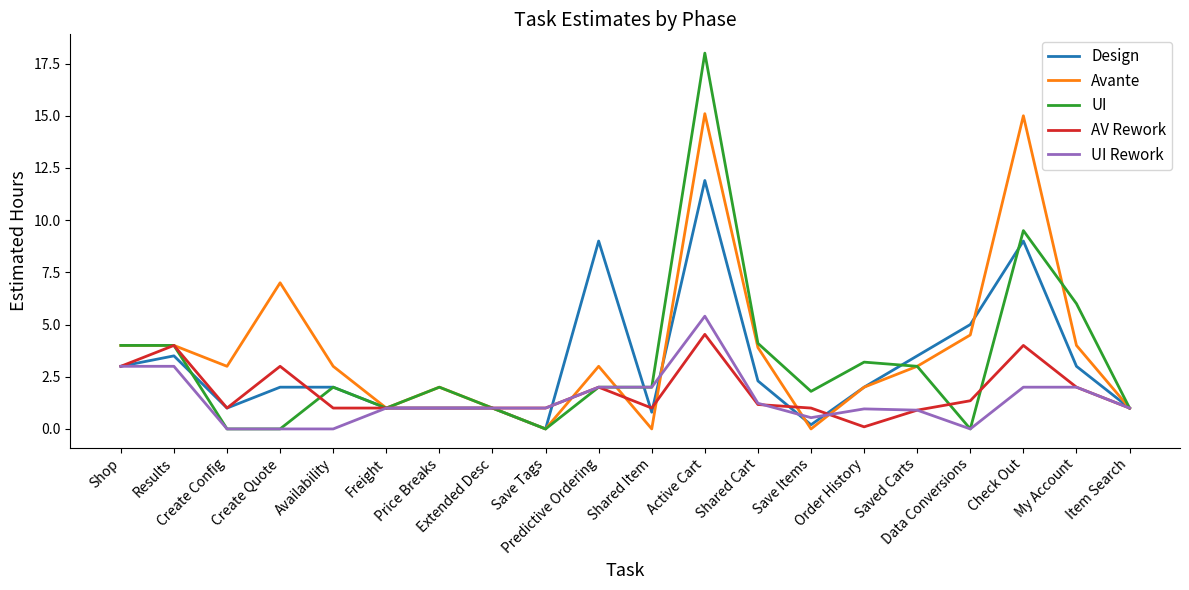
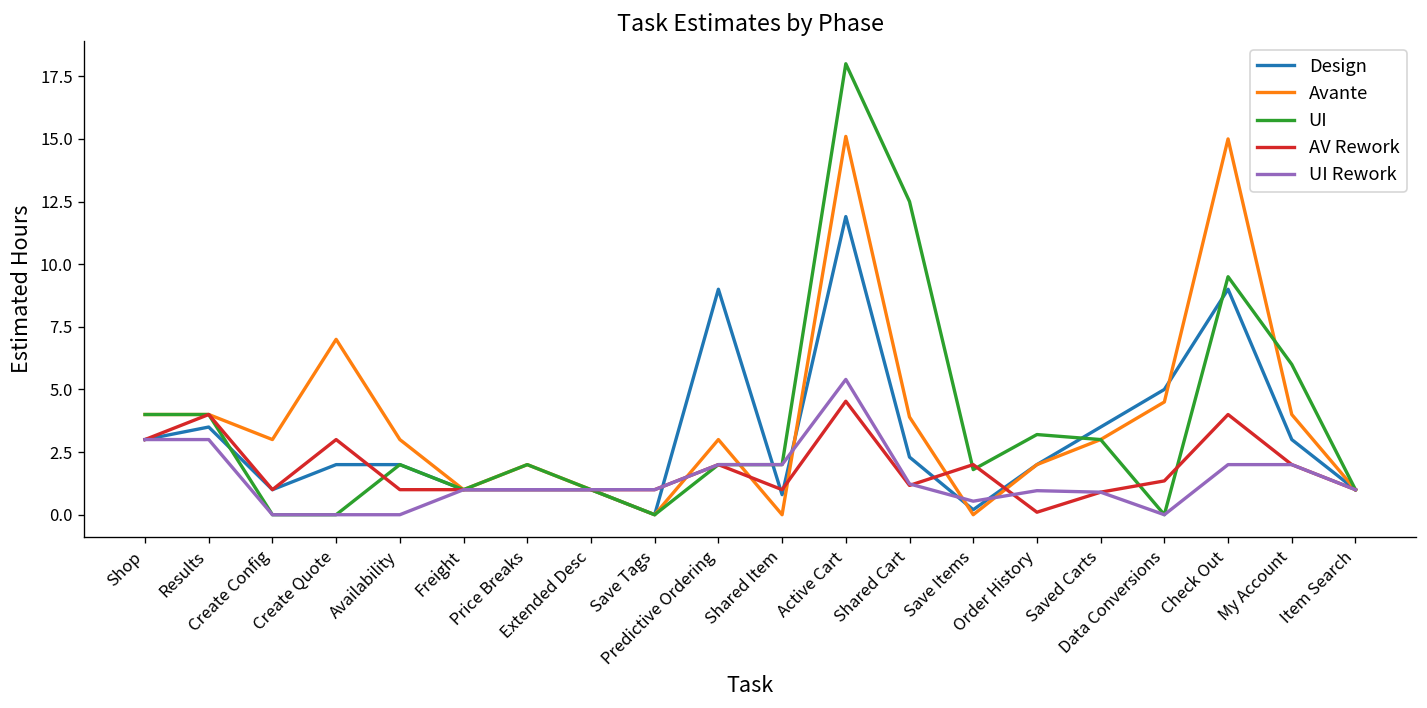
UI, Shared Cart: 4.1 -> 12.5
AV Rework, Save Items: 1 -> 2
